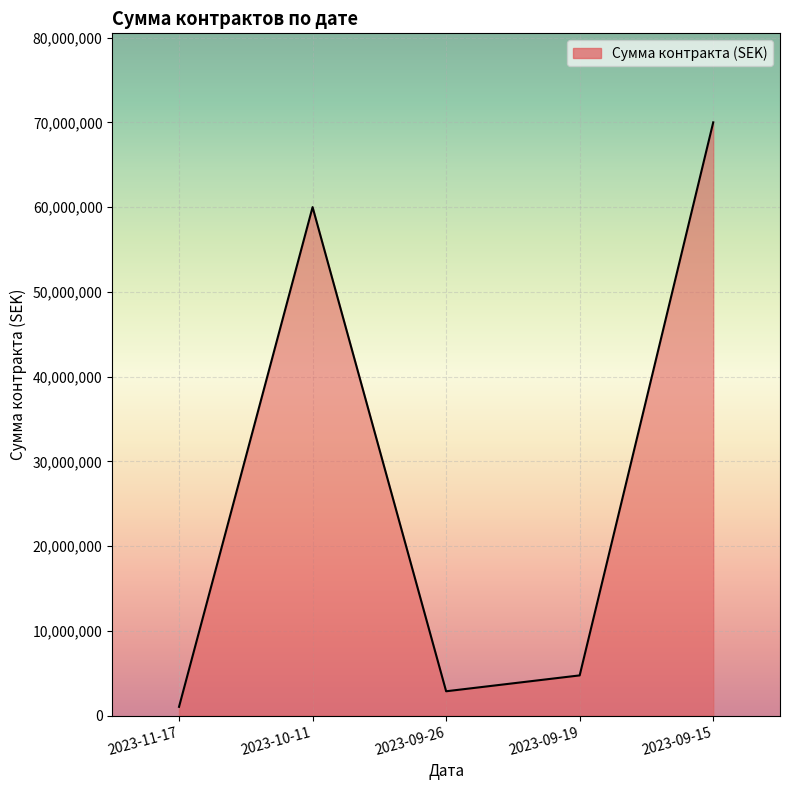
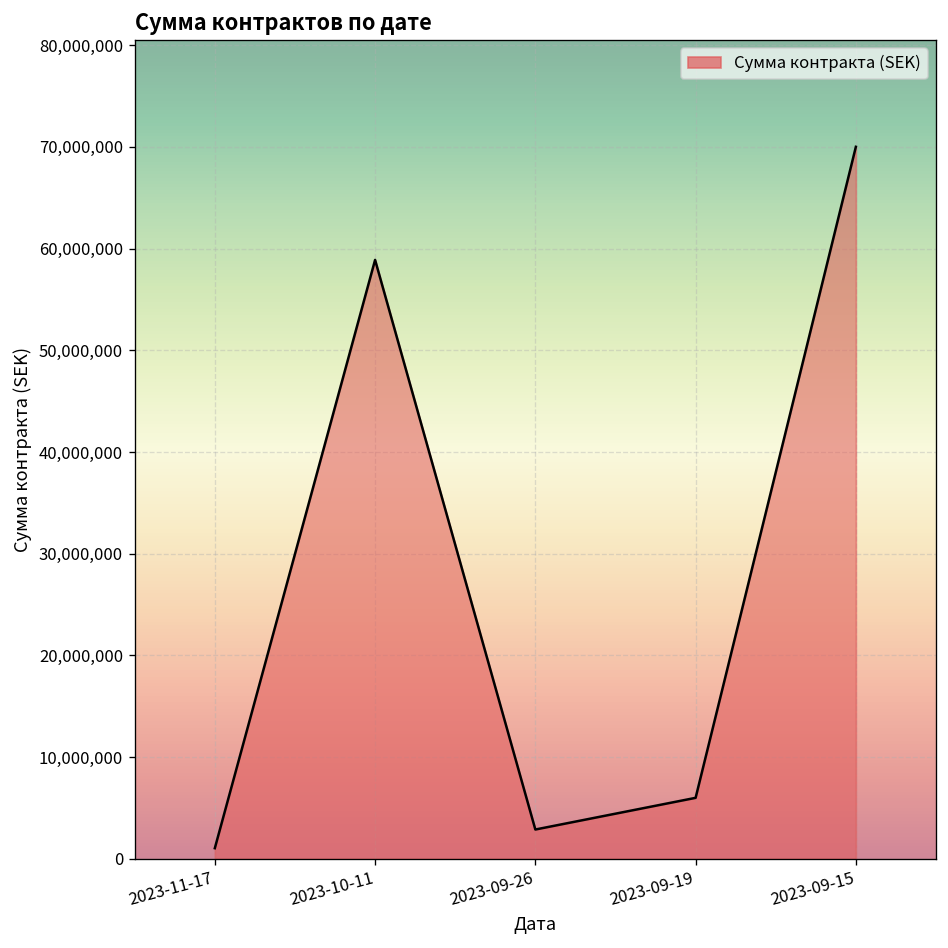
2023-10-11: 60,000,000 -> 59,000,000
2023-09-19: 5,000,000 -> 6,000,000
